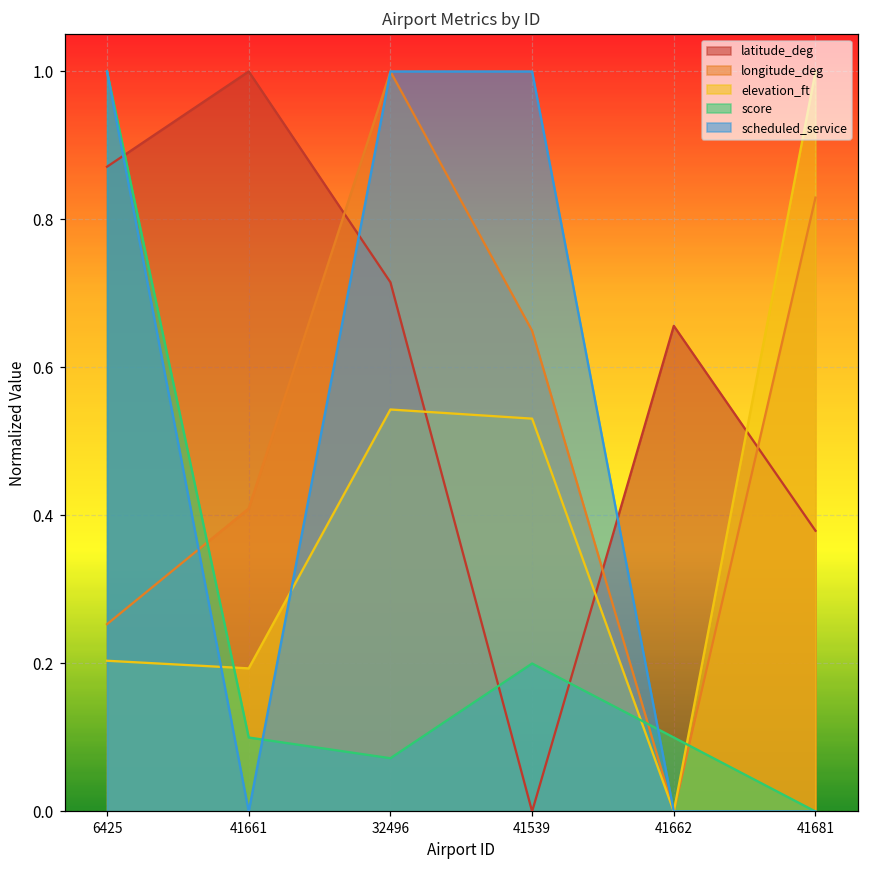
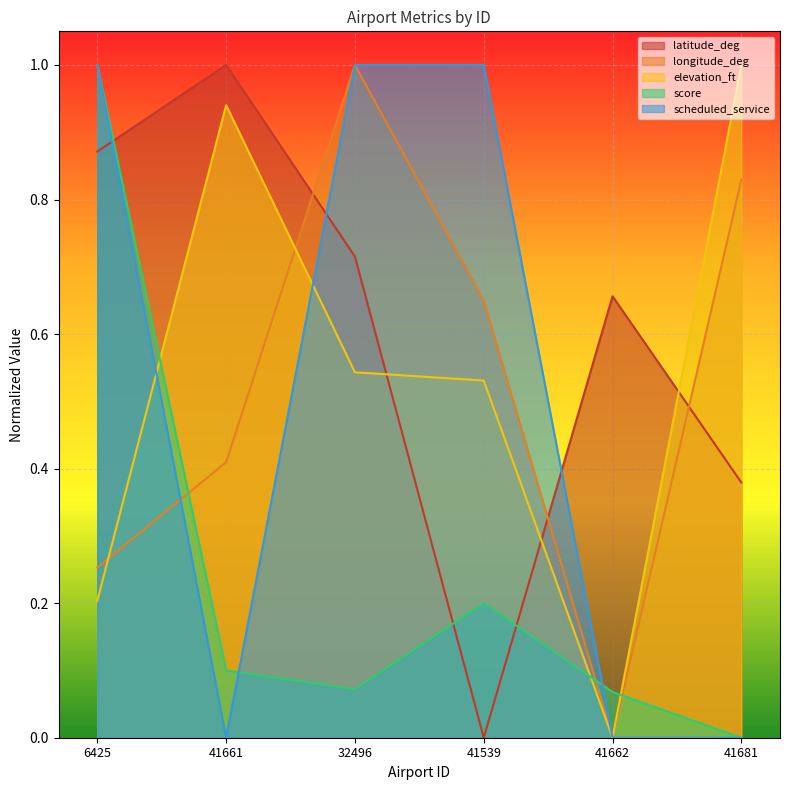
elevation_ft, 41661: 0.19 -> 0.94
score, 41662: 0.10 -> 0.07
